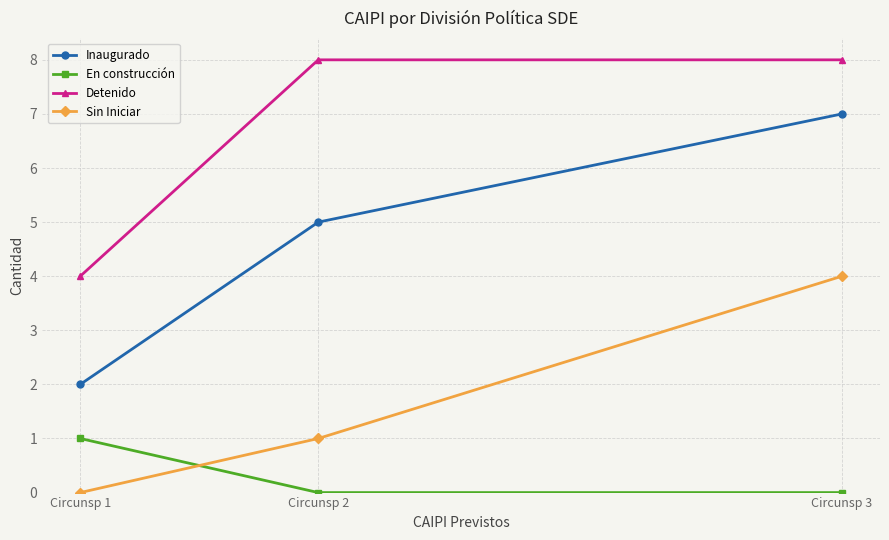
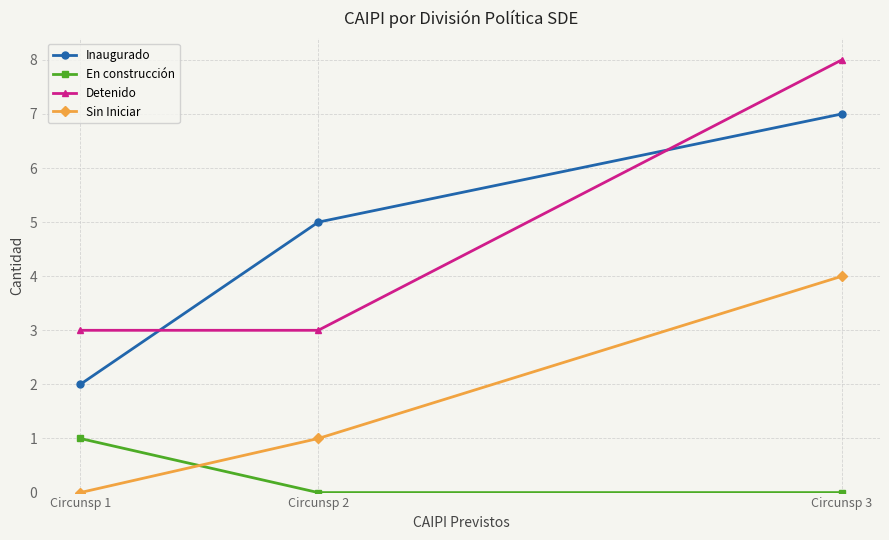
Detenido, Circunsp 1: 4 -> 3
Detenido, Circunsp 2: 8 -> 3
